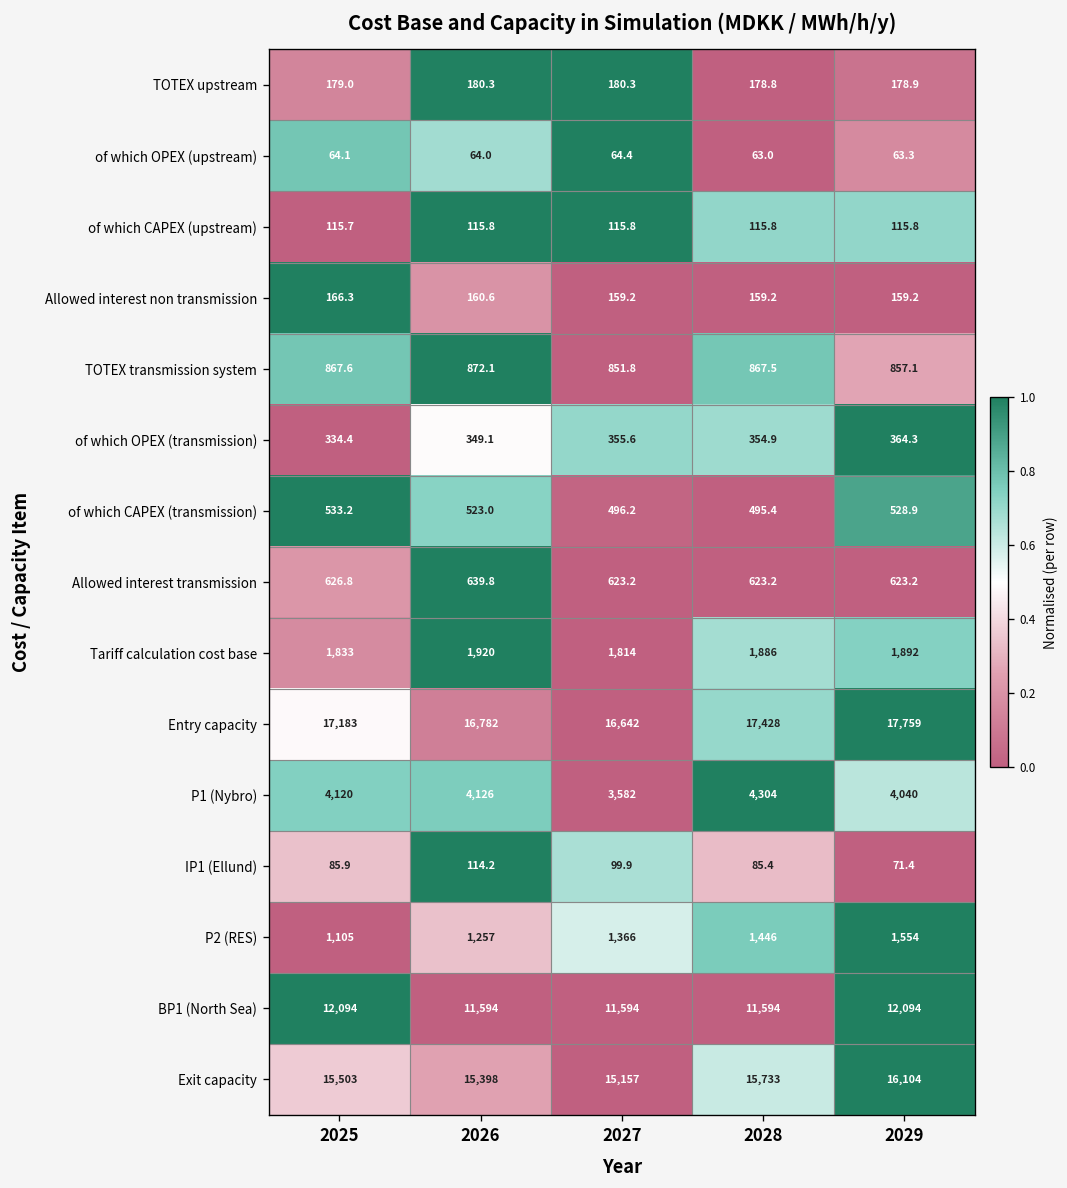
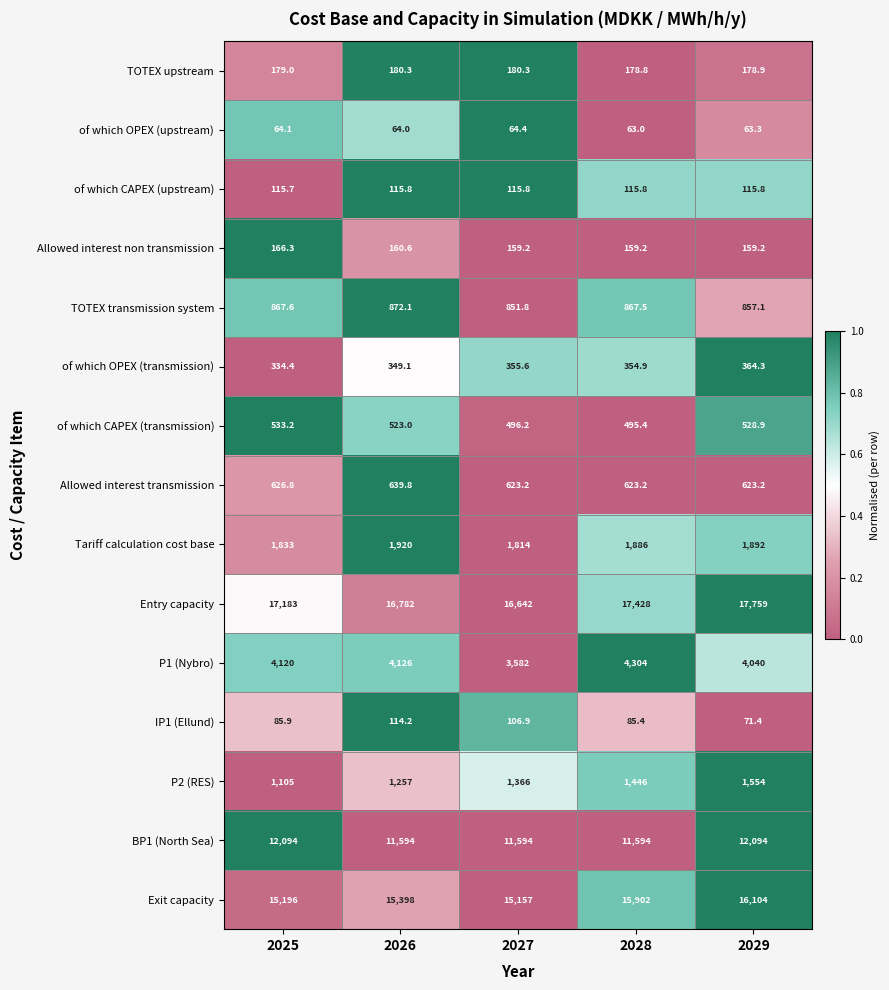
IP1 (Ellund), 2027: 99.9 -> 106.9
Exit capacity, 2025: 15,503 -> 15,196
Exit capacity, 2028: 15,733 -> 15,902
